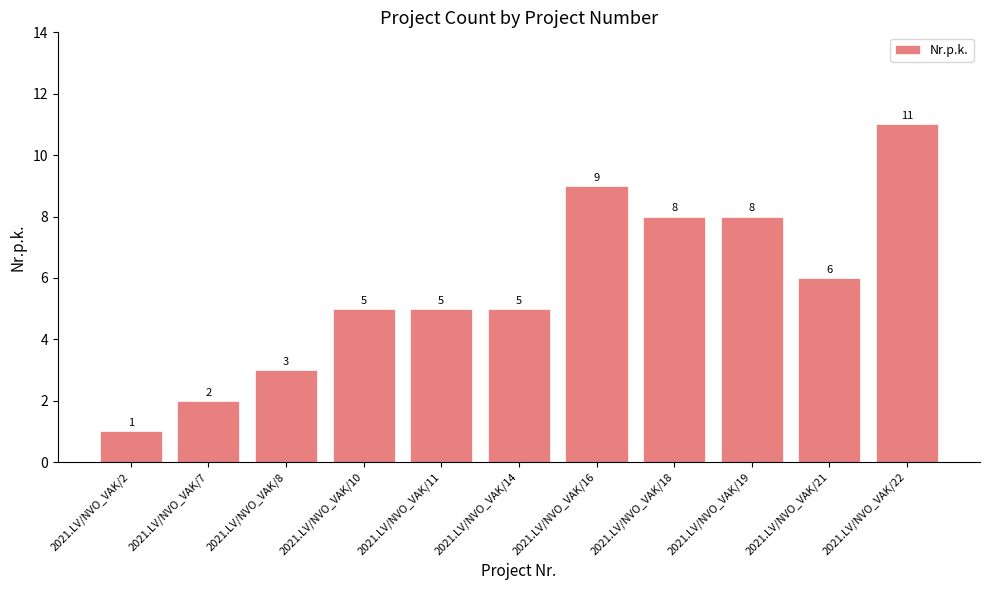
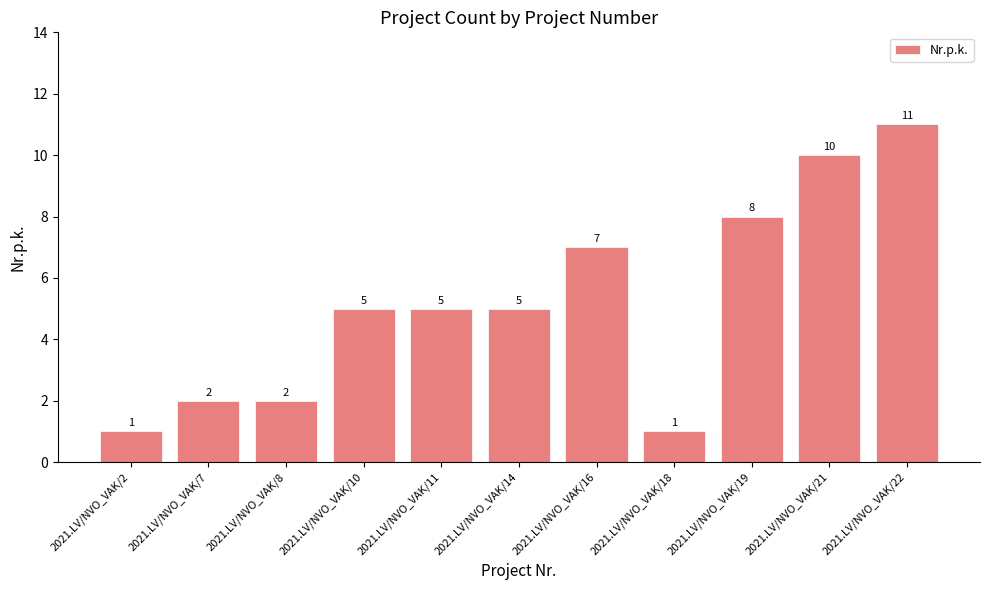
2021.LV/NVO_VAK/8: 3 -> 2
2021.LV/NVO_VAK/16: 9 -> 7
2021.LV/NVO_VAK/18: 8 -> 1
2021.LV/NVO_VAK/21: 6 -> 10
